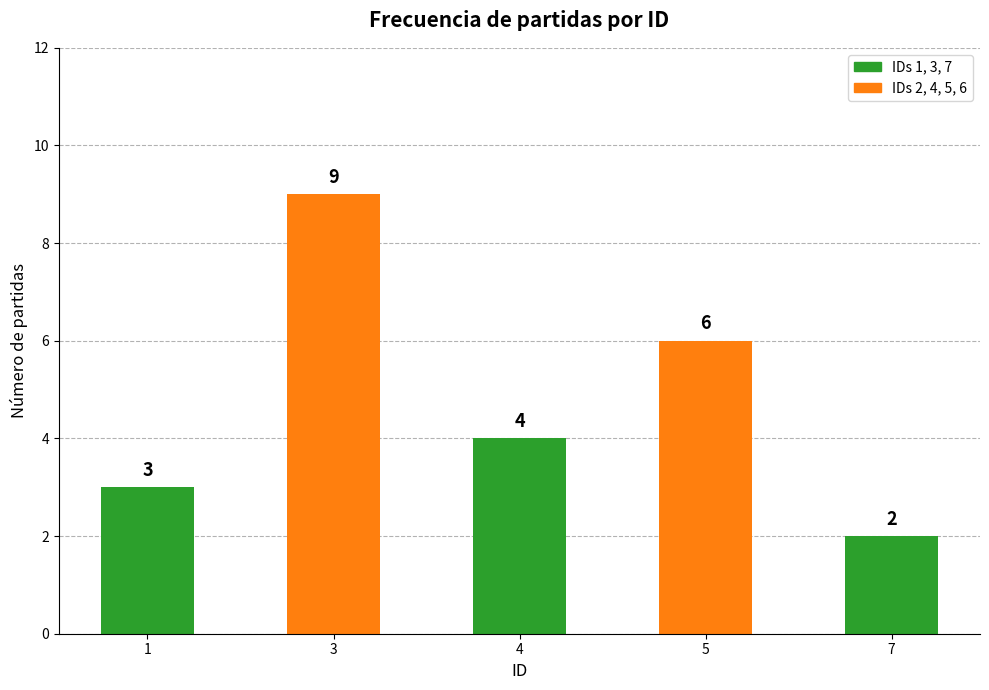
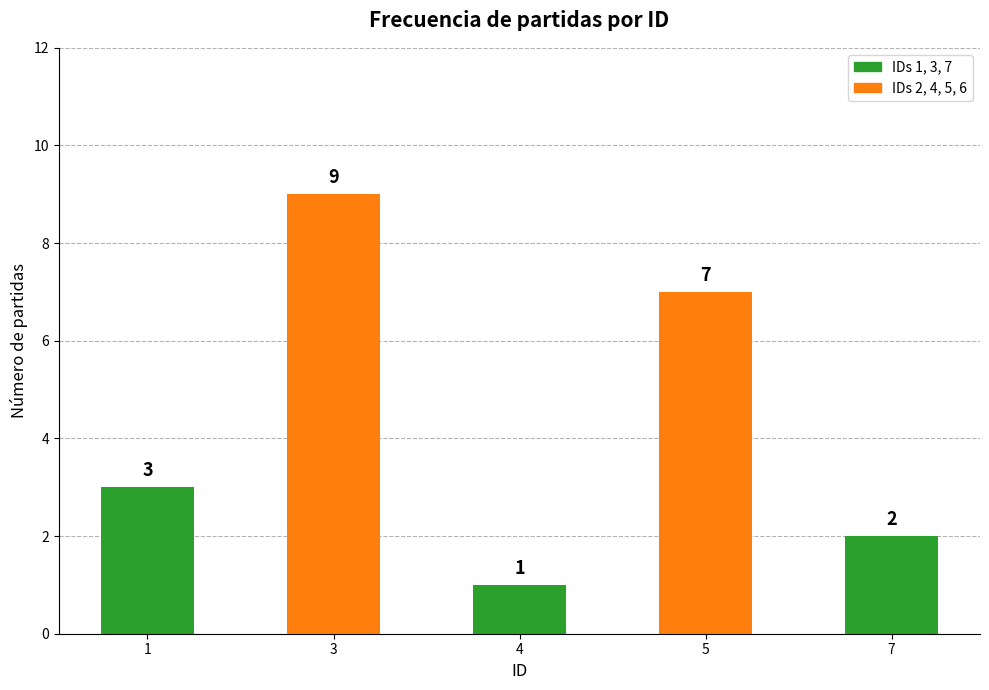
4: 4 -> 1
5: 6 -> 7
